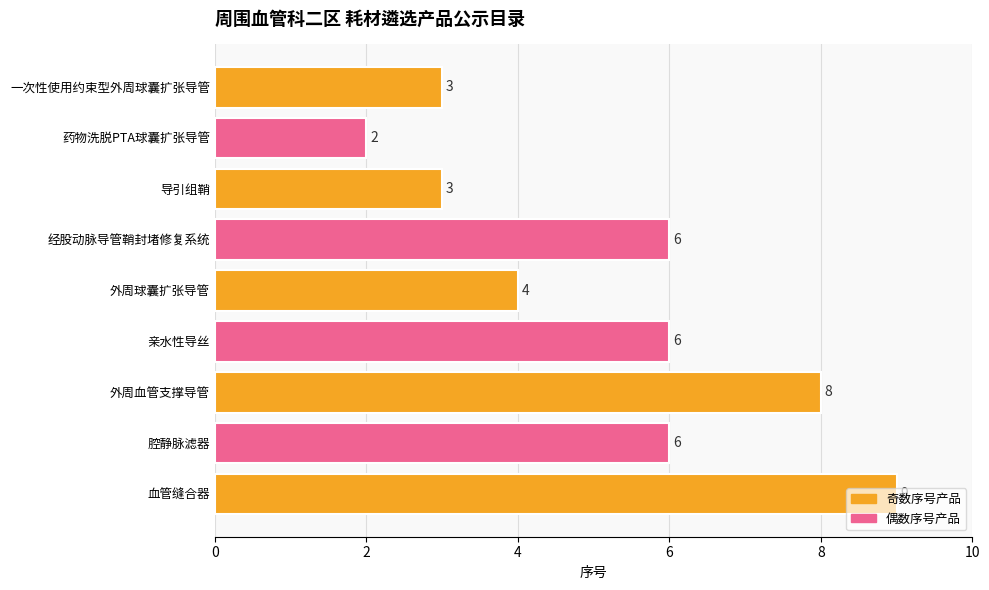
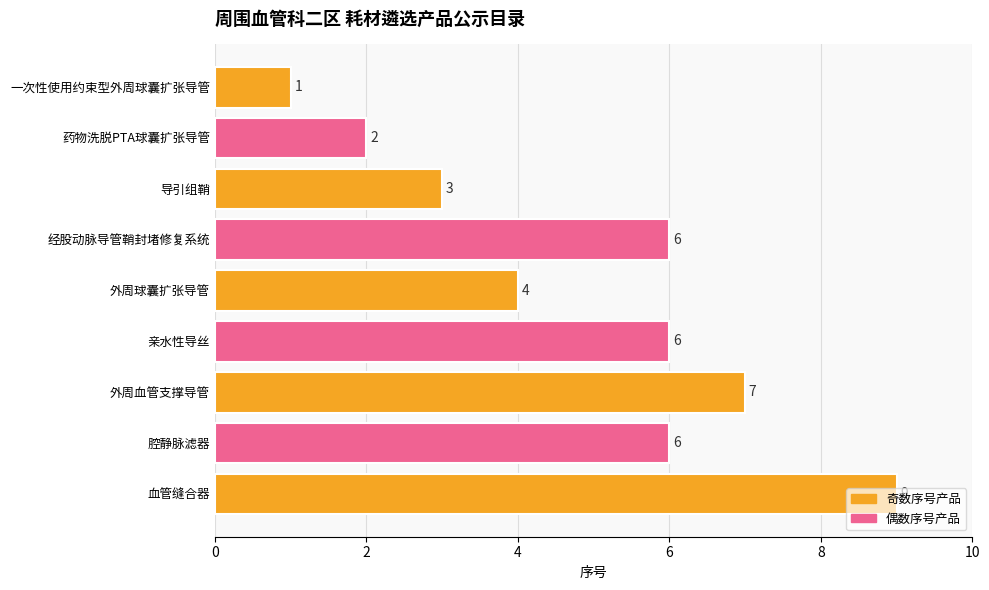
一次性使用约束型外周球囊扩张导管: 3 -> 1
外周血管支撑导管: 8 -> 7
